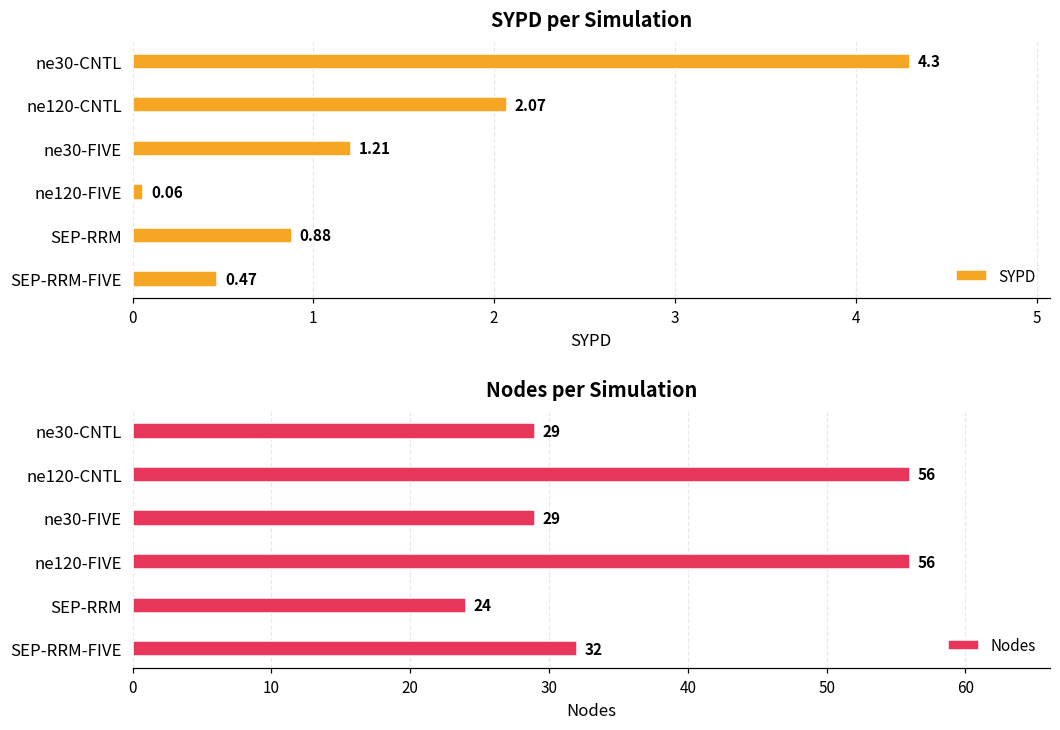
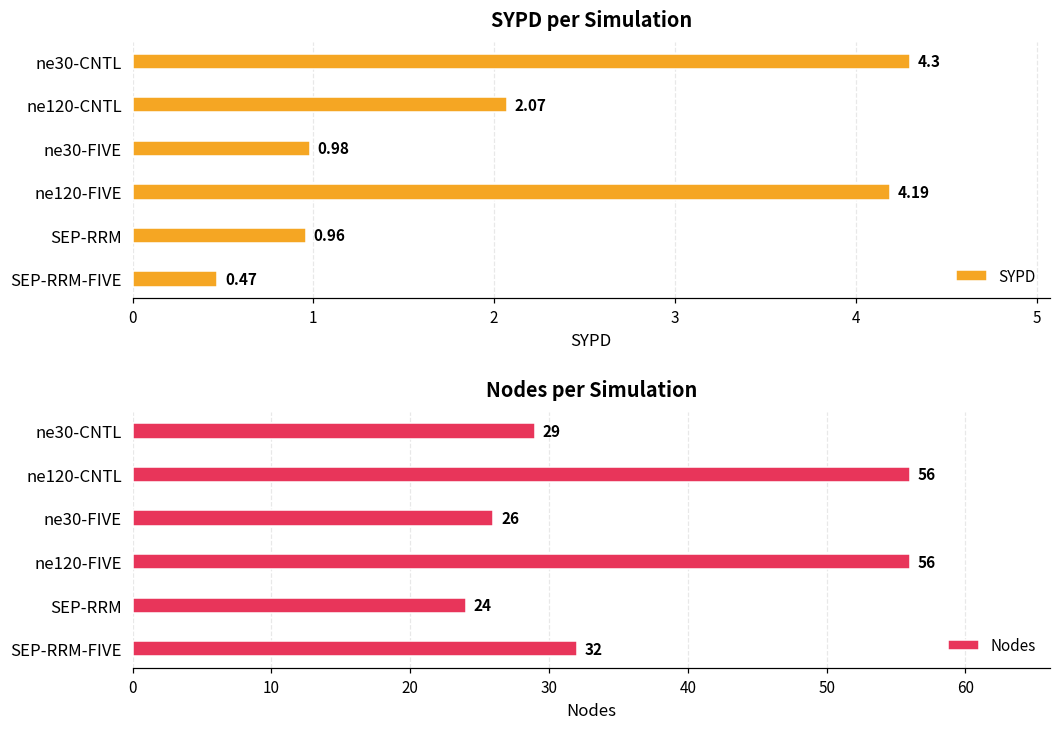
SYPD per Simulation, ne30-FIVE: 1.21 -> 0.98
SYPD per Simulation, ne120-FIVE: 0.06 -> 4.19
SYPD per Simulation, SEP-RRM: 0.88 -> 0.96
Nodes per Simulation, ne30-FIVE: 29 -> 26
